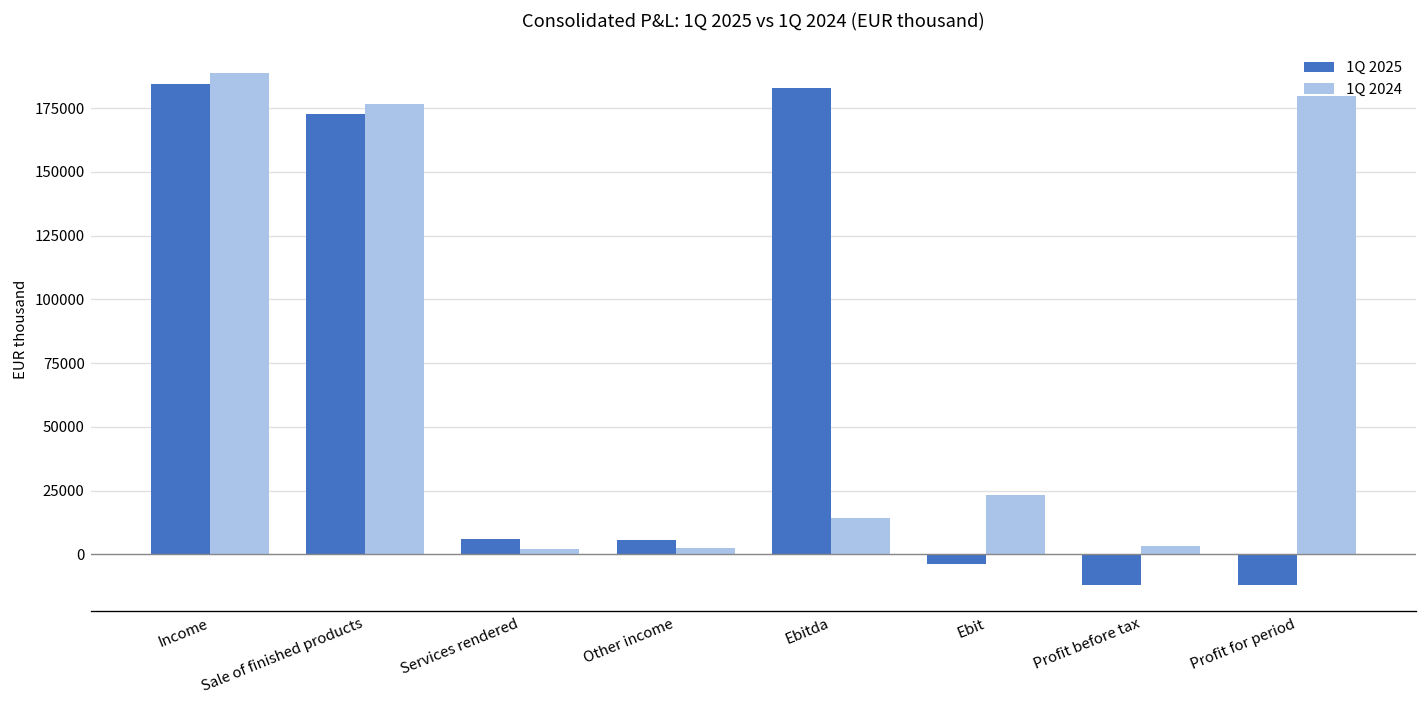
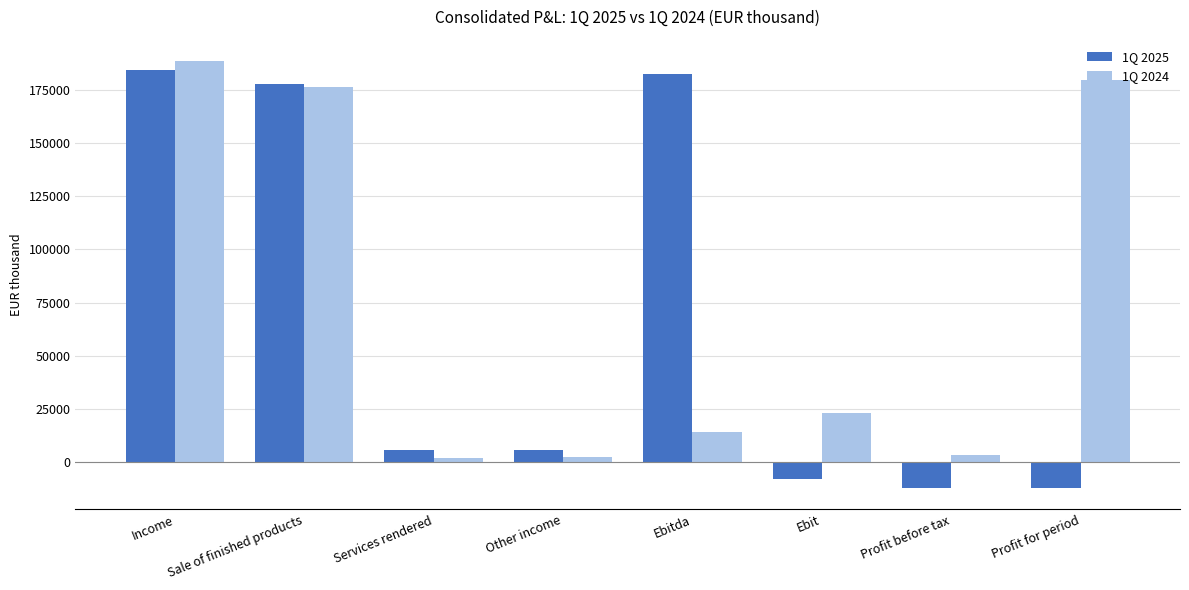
1Q 2025, Sale of finished products: 173000 -> 178000
1Q 2025, Ebit: -4000 -> -8000
